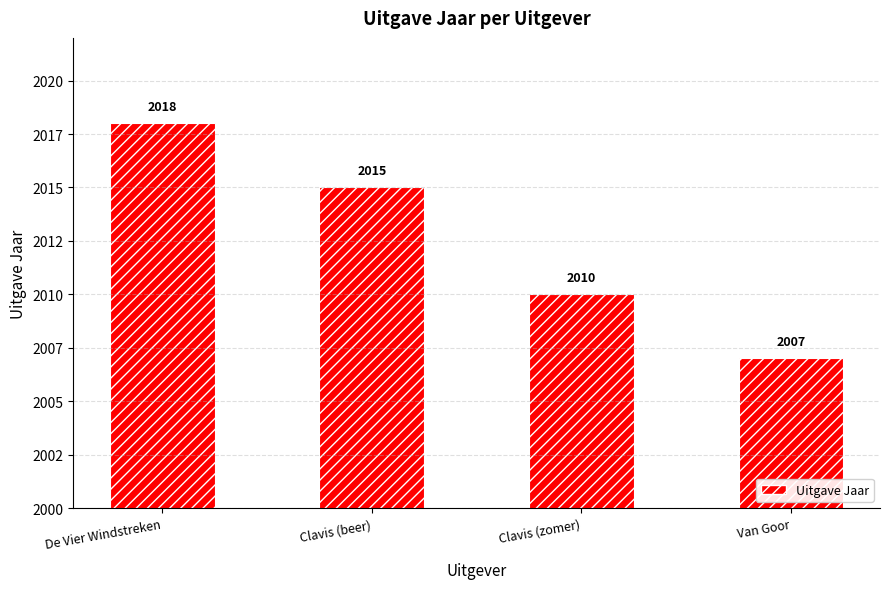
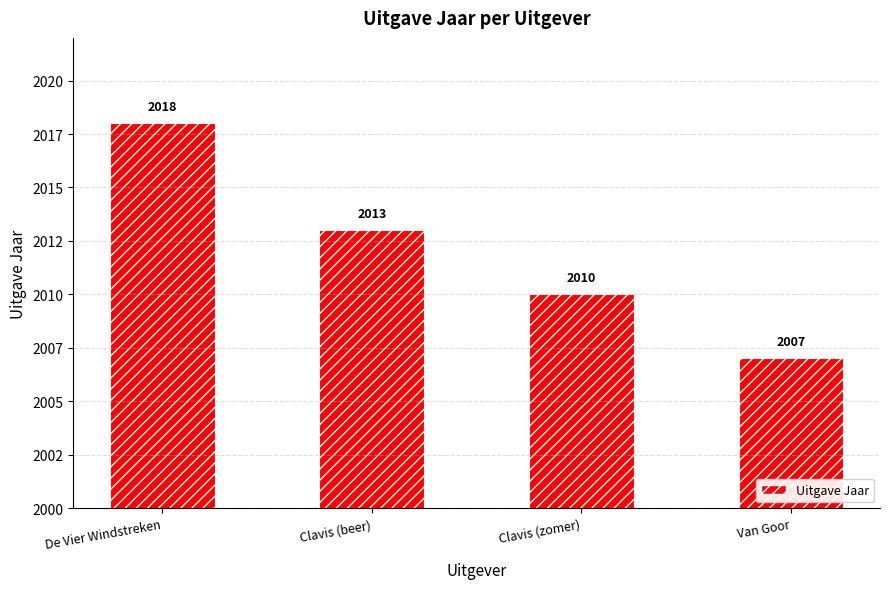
Clavis (beer): 2015 -> 2013
